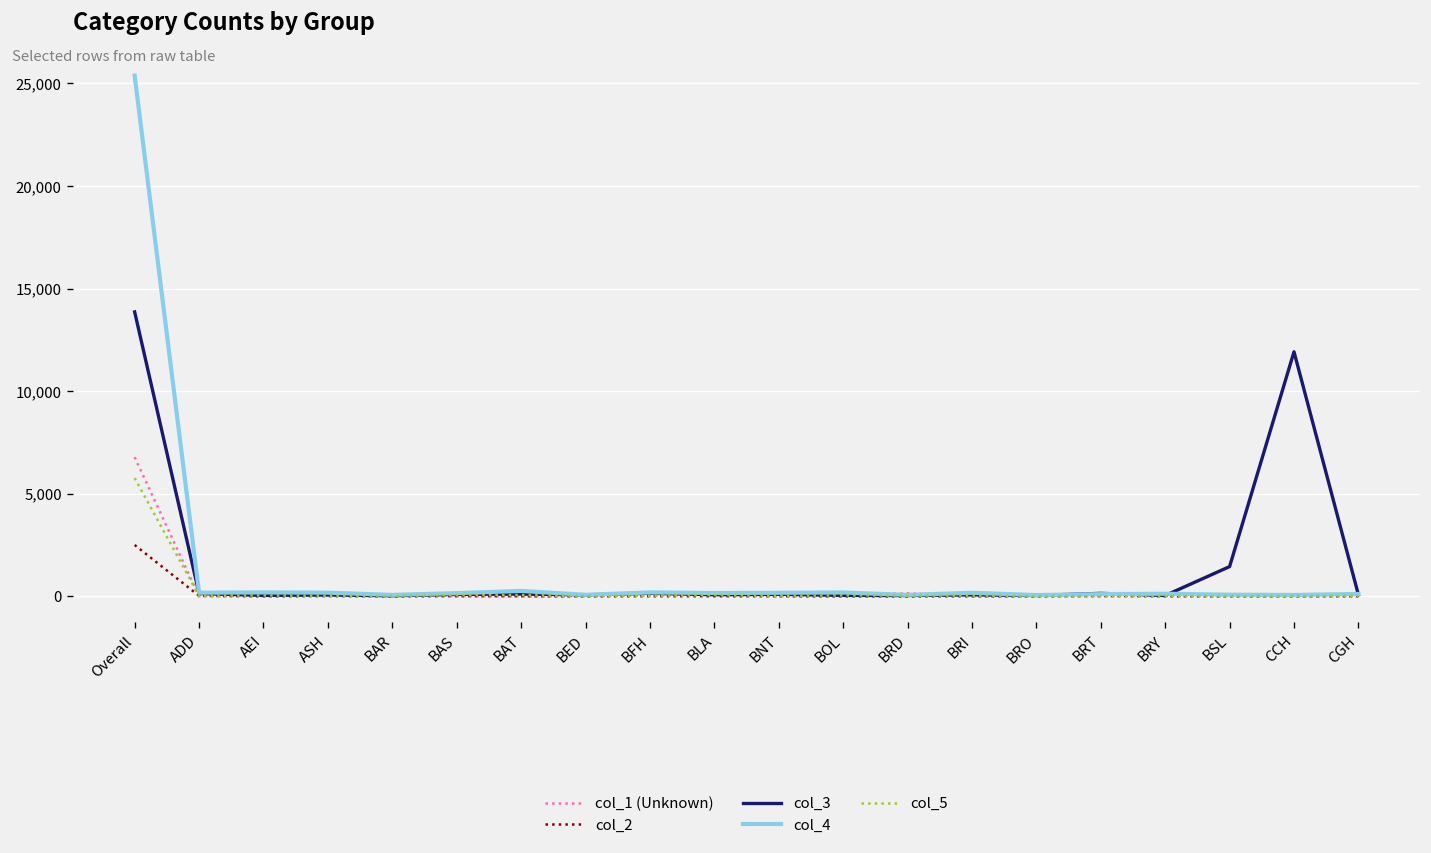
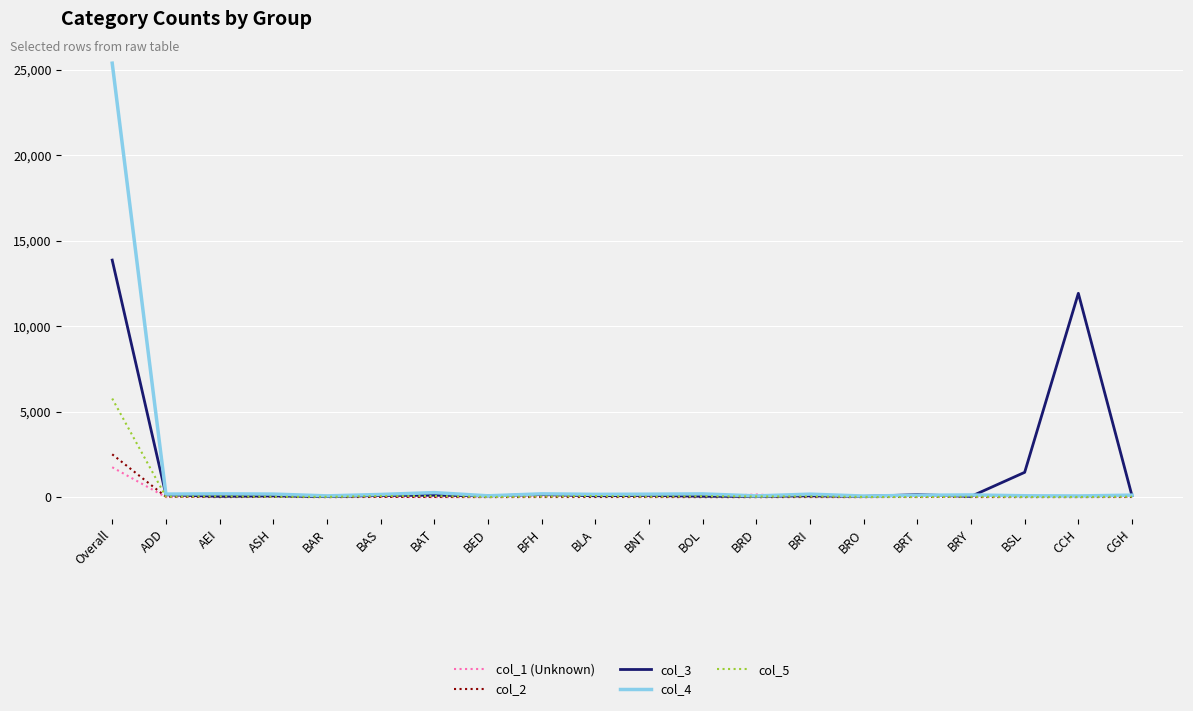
col_1 (Unknown), Overall: 6,800 -> 1,800
